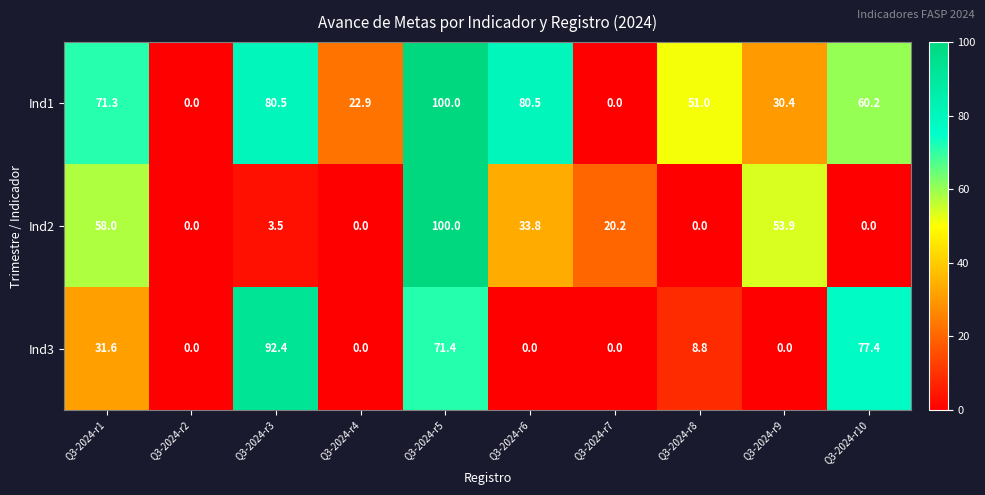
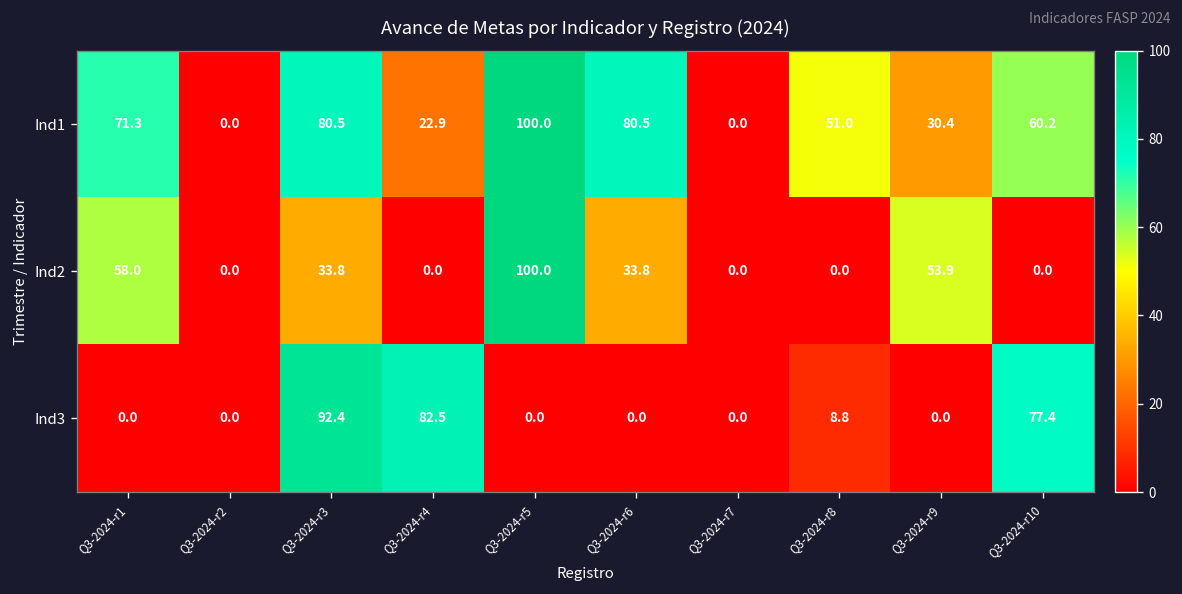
Ind2, Q3-2024-r3: 3.5 -> 33.8
Ind2, Q3-2024-r7: 20.2 -> 0.0
Ind3, Q3-2024-r1: 31.6 -> 0.0
Ind3, Q3-2024-r4: 0.0 -> 82.5
Ind3, Q3-2024-r5: 71.4 -> 0.0
